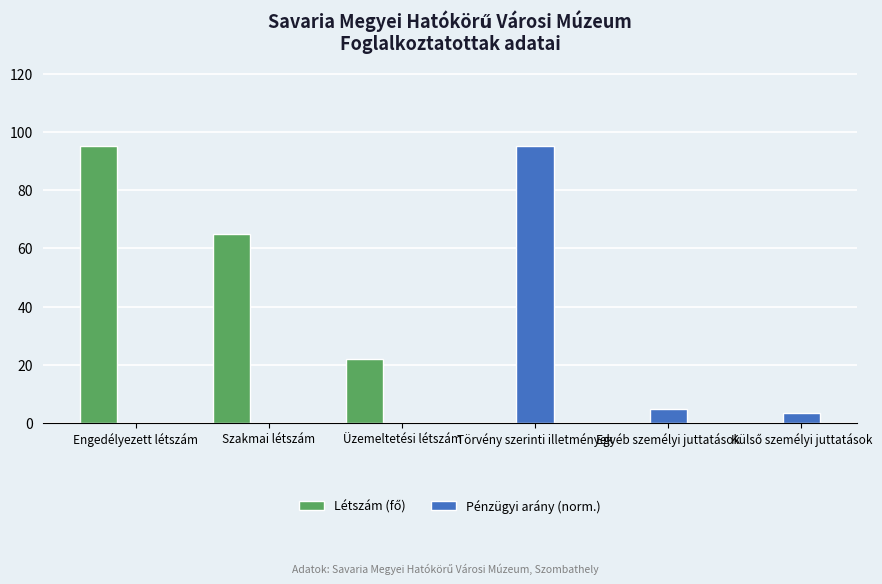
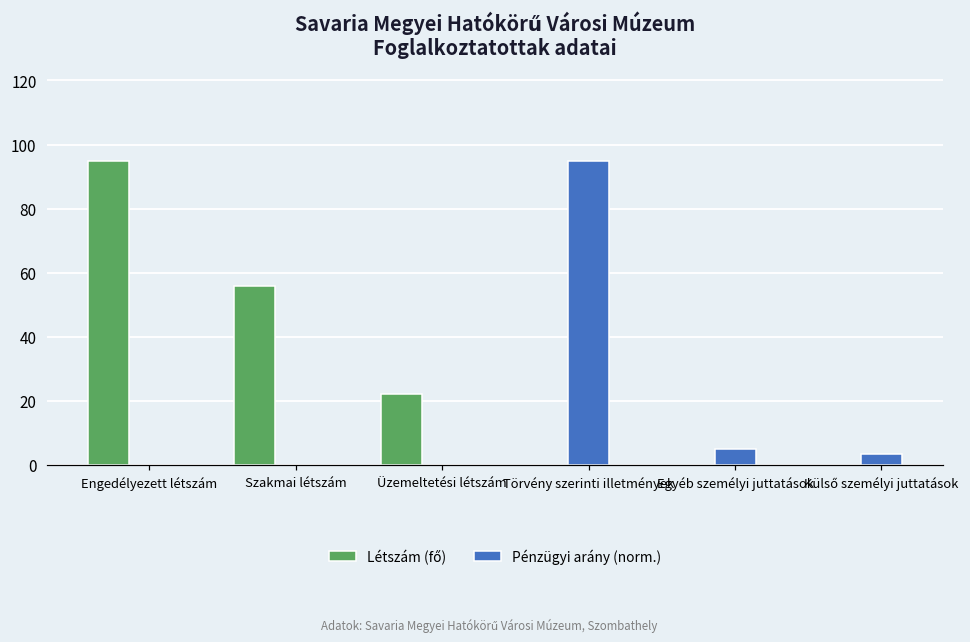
Létszám (fő), Szakmai létszám: 65 -> 56
